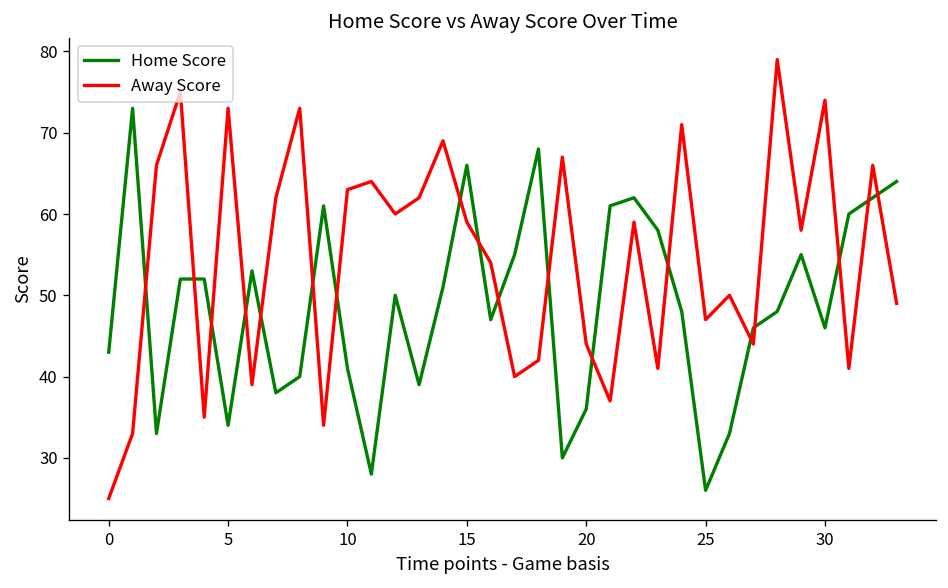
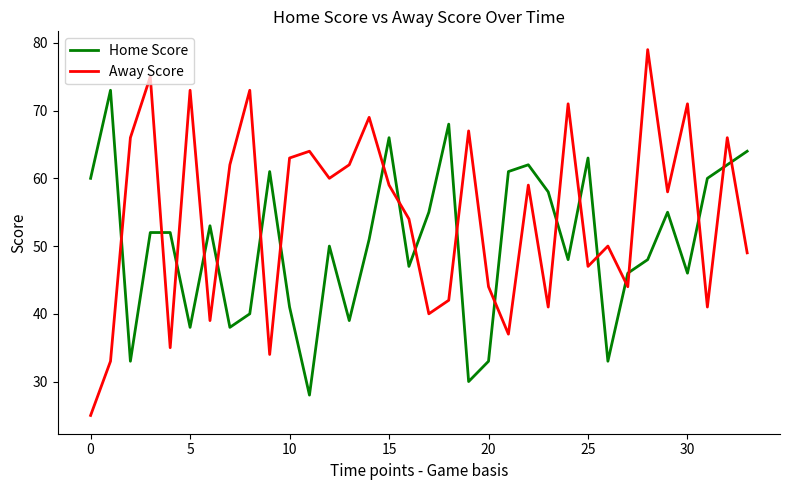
Home Score, 0: 43 -> 60
Home Score, 5: 34 -> 38
Home Score, 20: 36 -> 33
Home Score, 25: 26 -> 63
Away Score, 30: 74 -> 71
